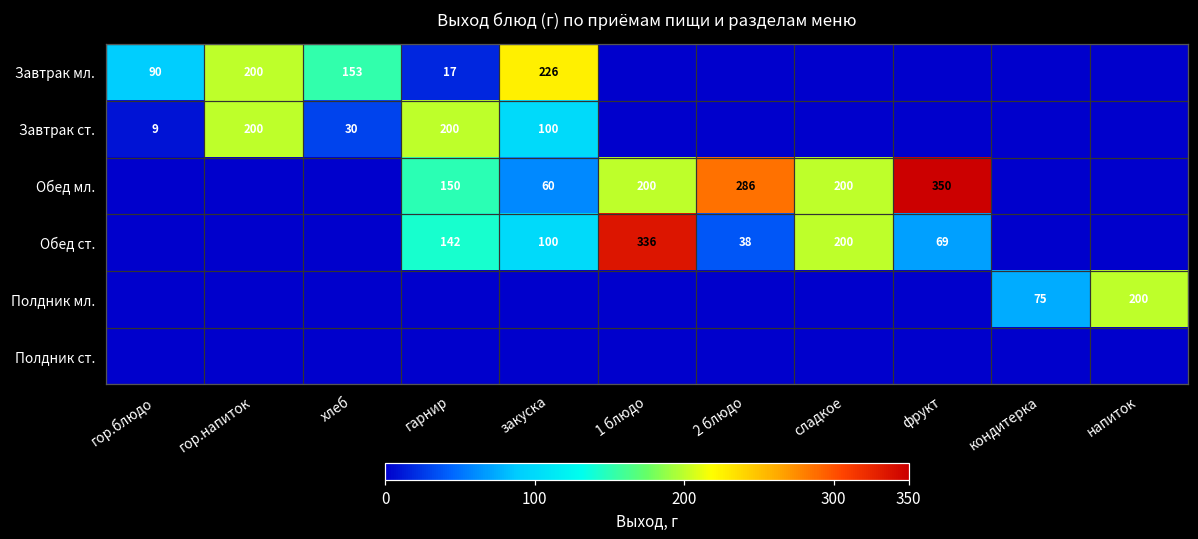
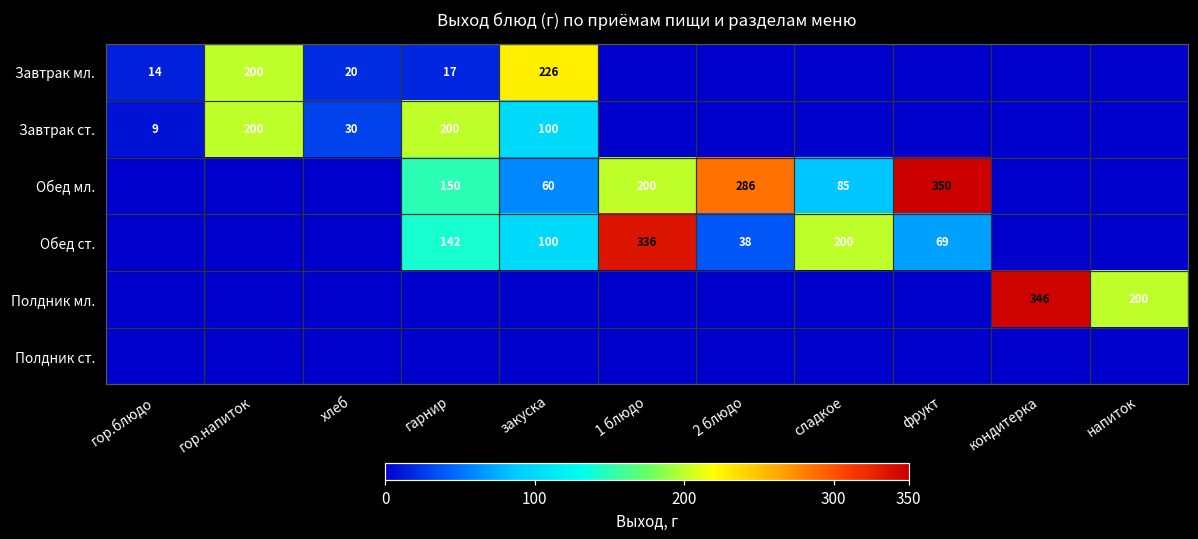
Завтрак мл., гор.блюдо: 90 -> 14
Завтрак мл., хлеб: 153 -> 20
Обед мл., сладкое: 200 -> 85
Полдник мл., кондитерка: 75 -> 346
